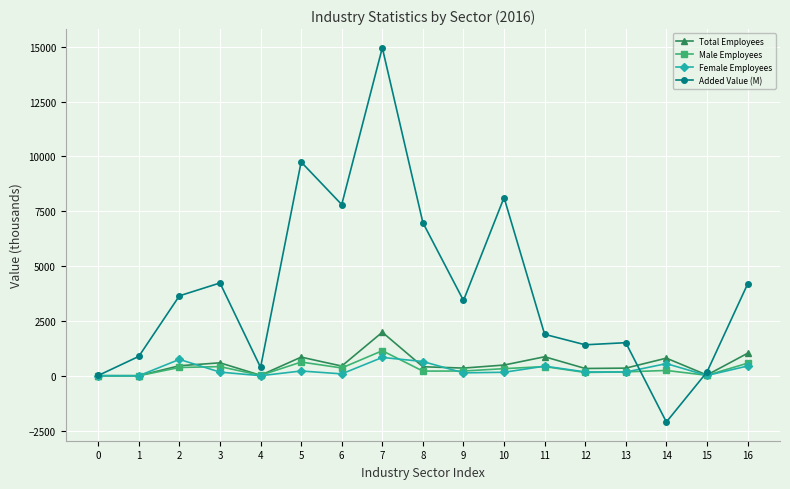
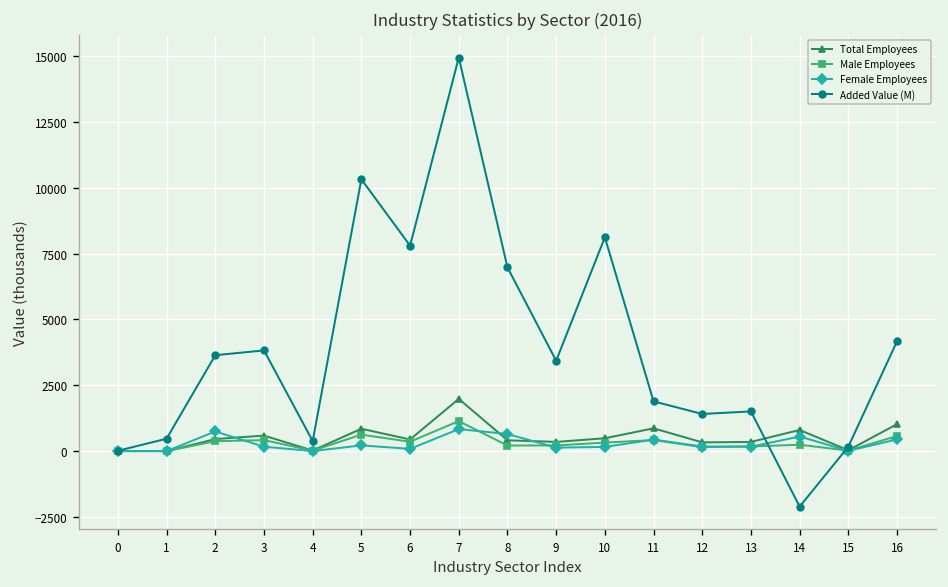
Added Value (M), 1: 900 -> 500
Added Value (M), 3: 4200 -> 3800
Added Value (M), 5: 9700 -> 10300
